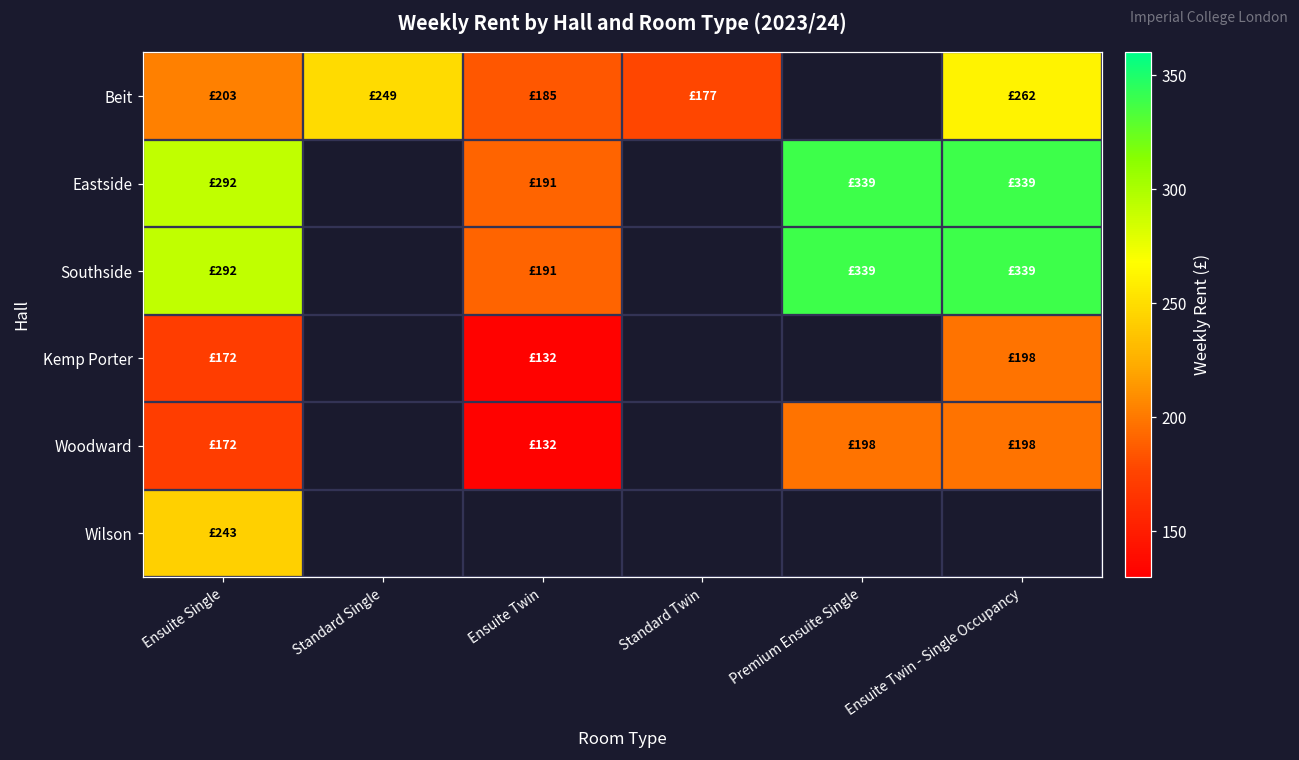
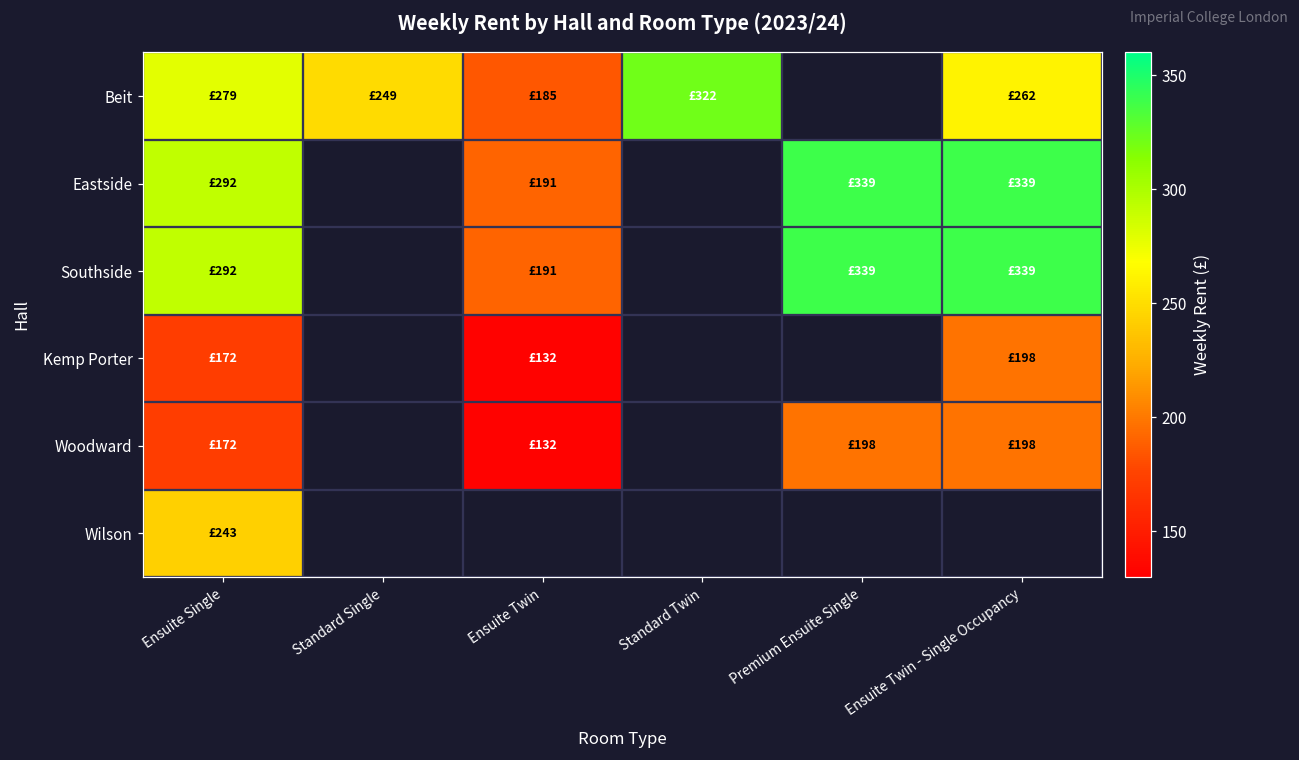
Beit, Ensuite Single: £203 -> £279
Beit, Standard Twin: £177 -> £322
